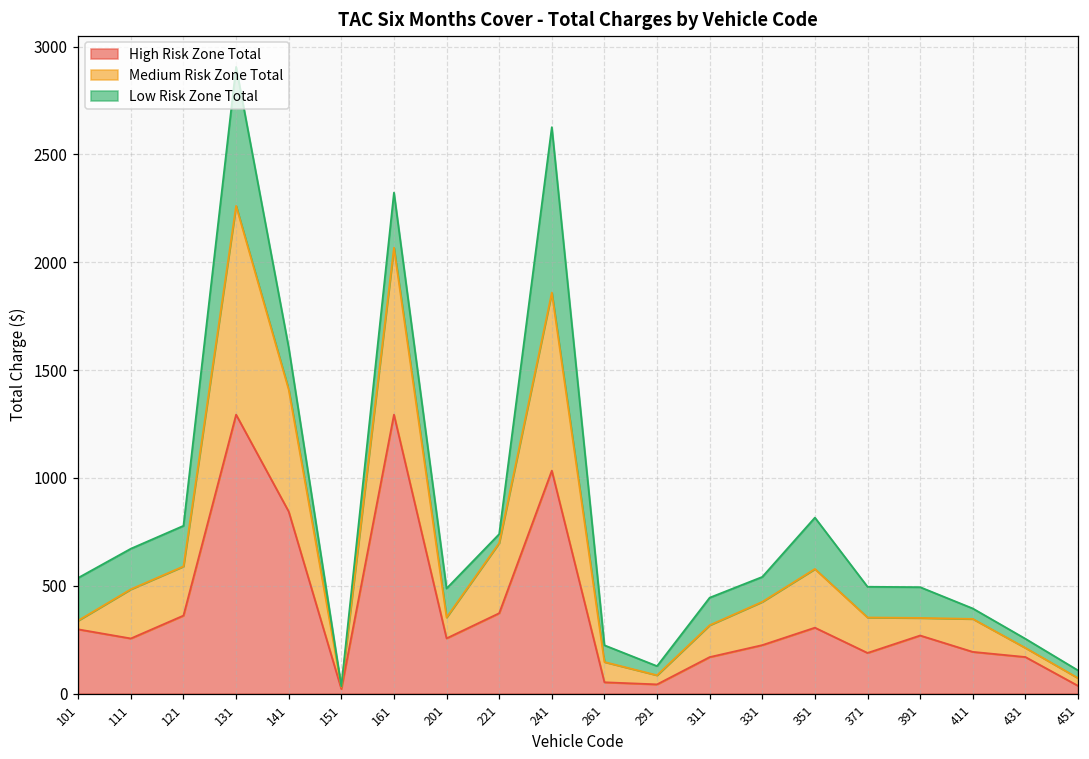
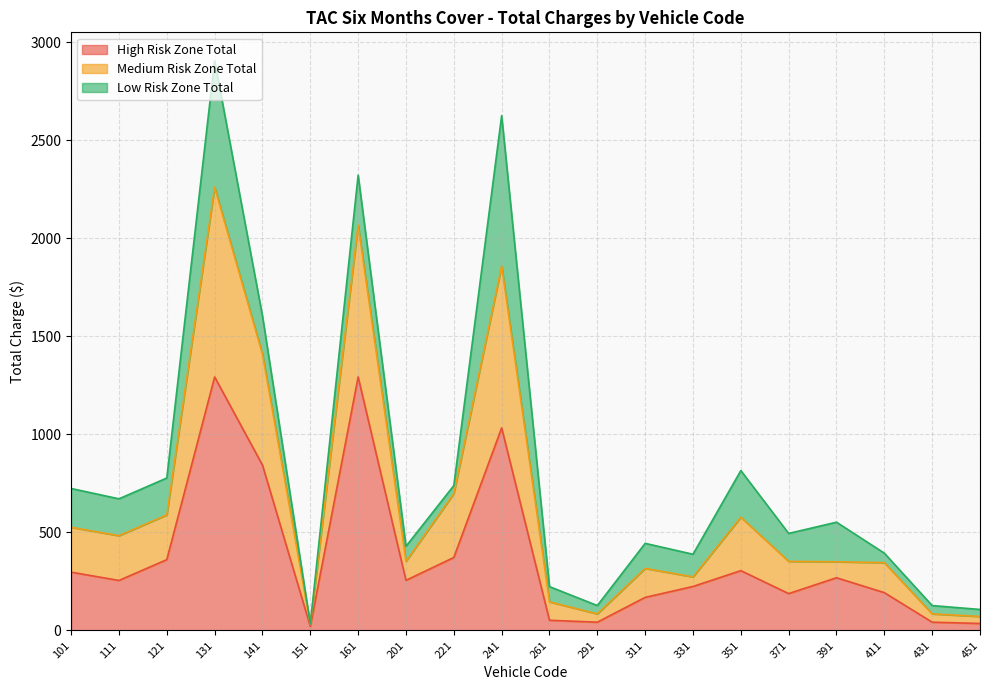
Medium Risk Zone Total, 101: 40 -> 230
Low Risk Zone Total, 201: 130 -> 80
Medium Risk Zone Total, 331: 200 -> 50
Low Risk Zone Total, 391: 140 -> 200
High Risk Zone Total, 431: 170 -> 40
